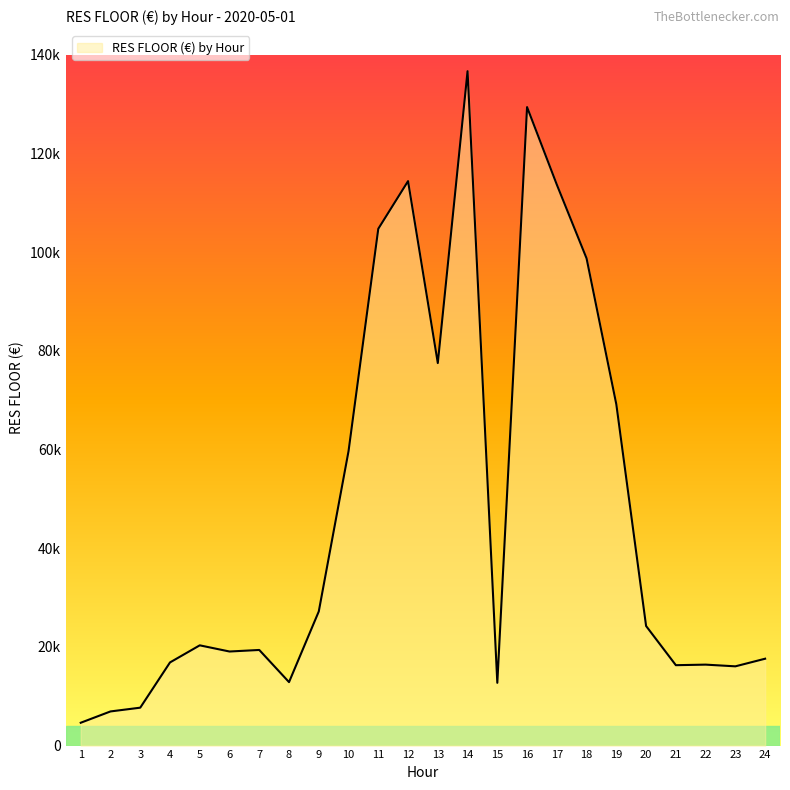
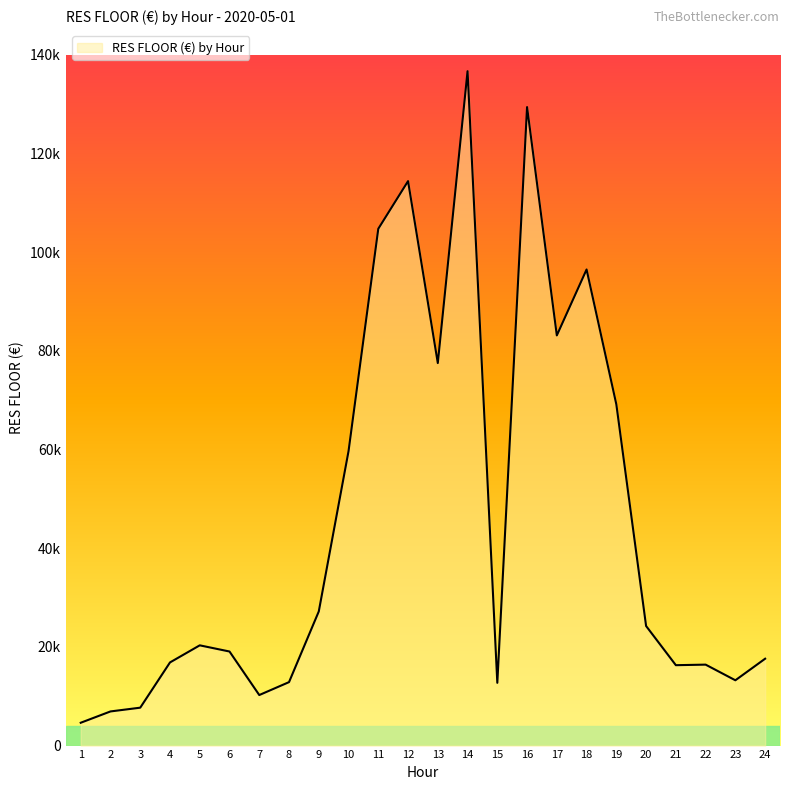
7: 19000 -> 10000
17: 114000 -> 83000
18: 99000 -> 96000
23: 16000 -> 13000
